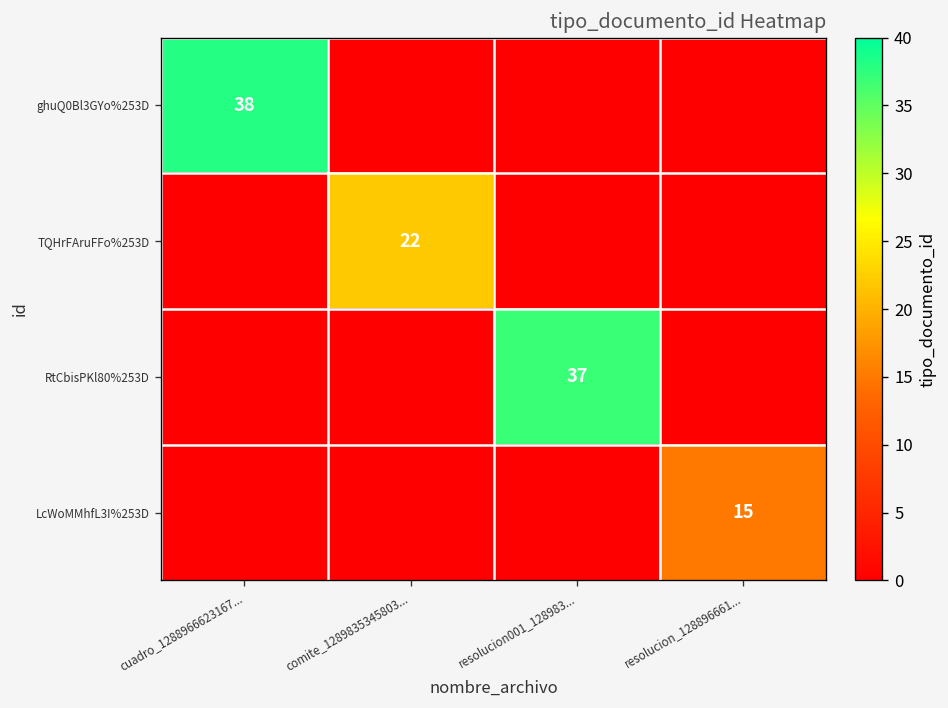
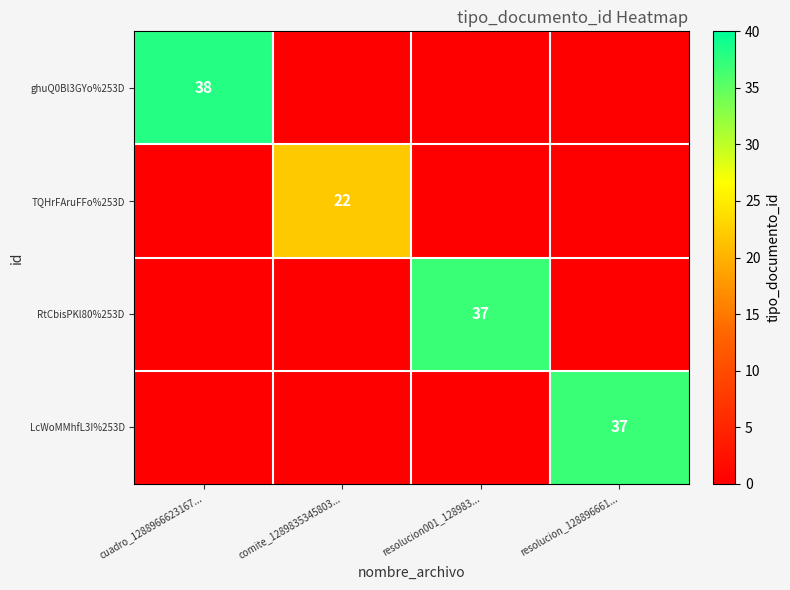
LcWoMMhfL3I%253D, resolucion_128896661...: 15 -> 37
